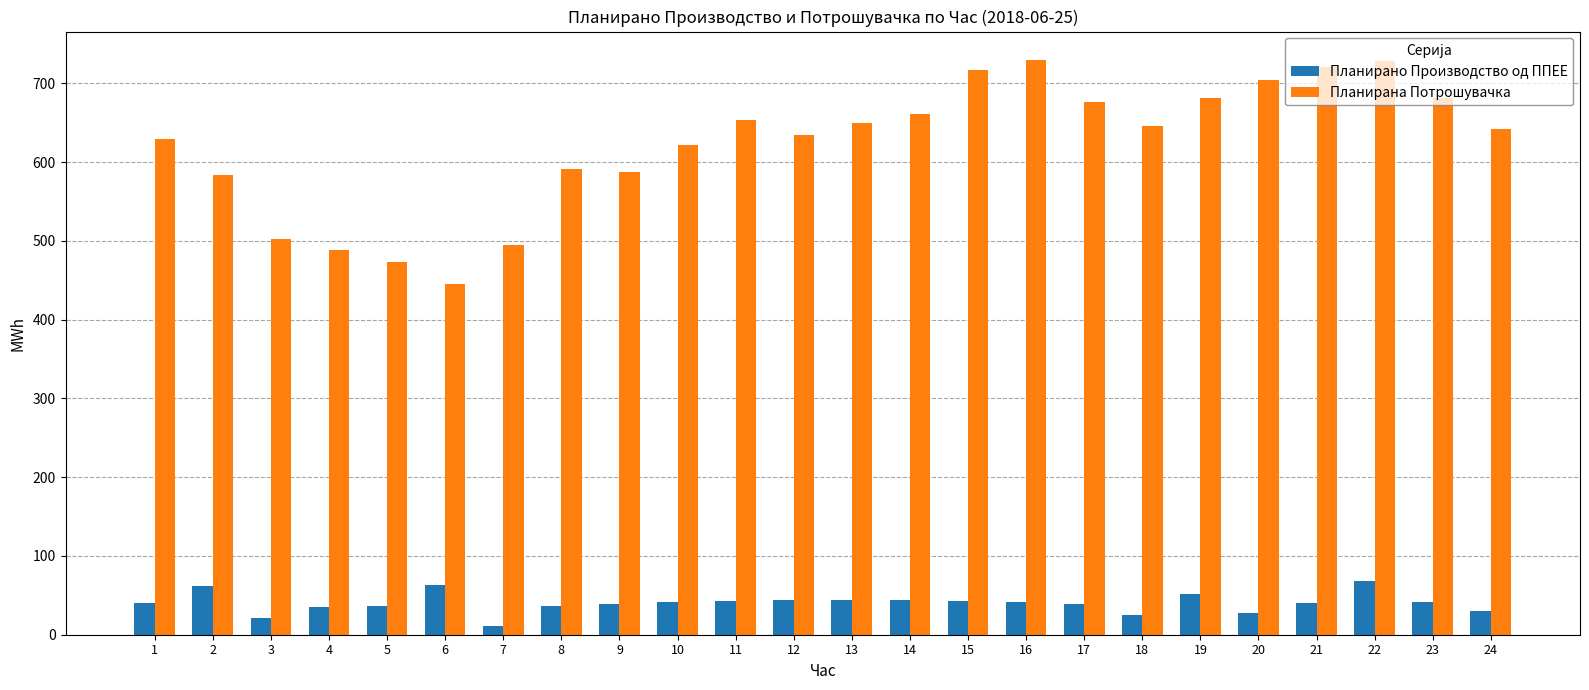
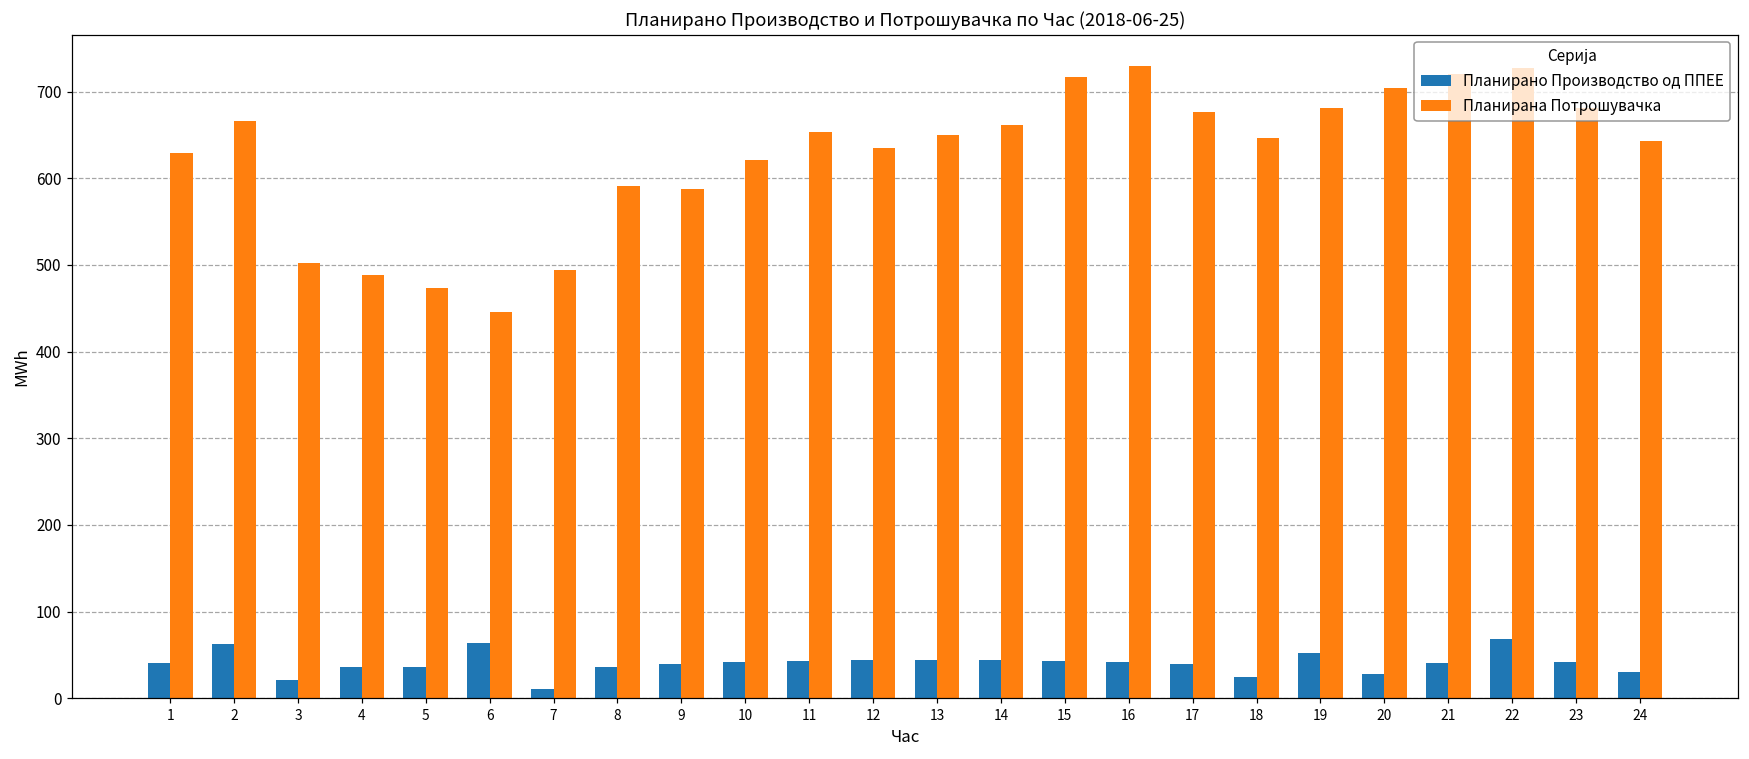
Планирана Потрошувачка, 2: 580 -> 670
